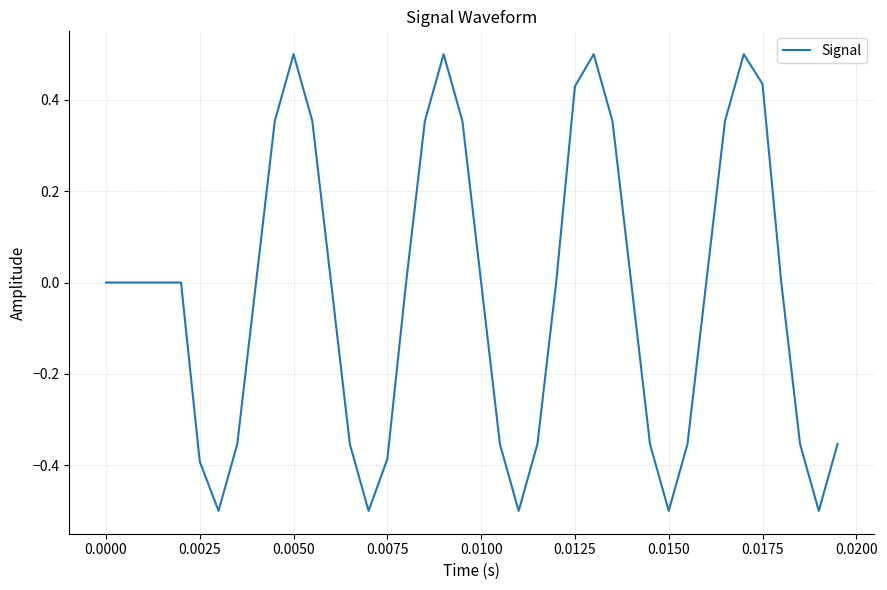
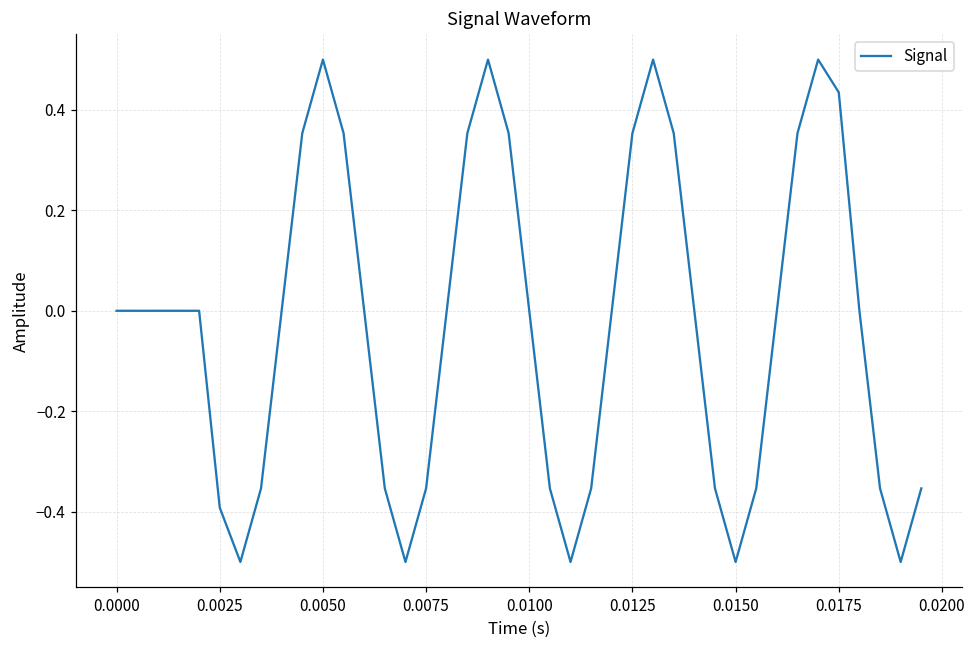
0.0075: -0.39 -> -0.35
0.0125: 0.43 -> 0.35
